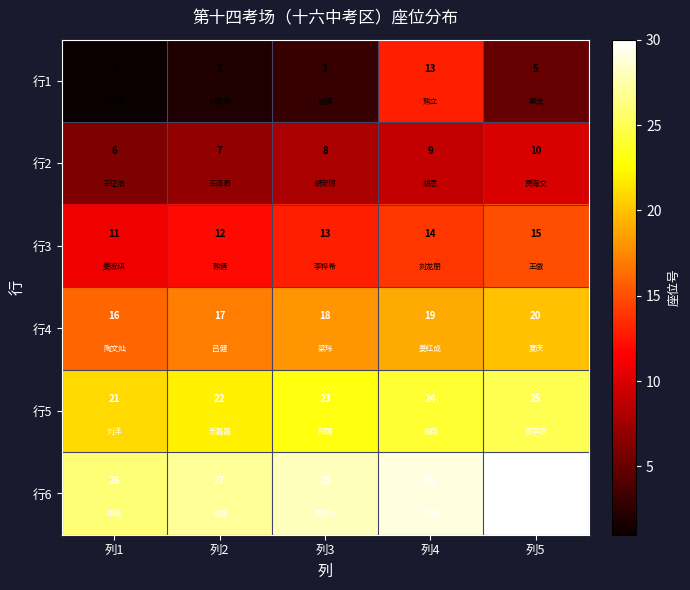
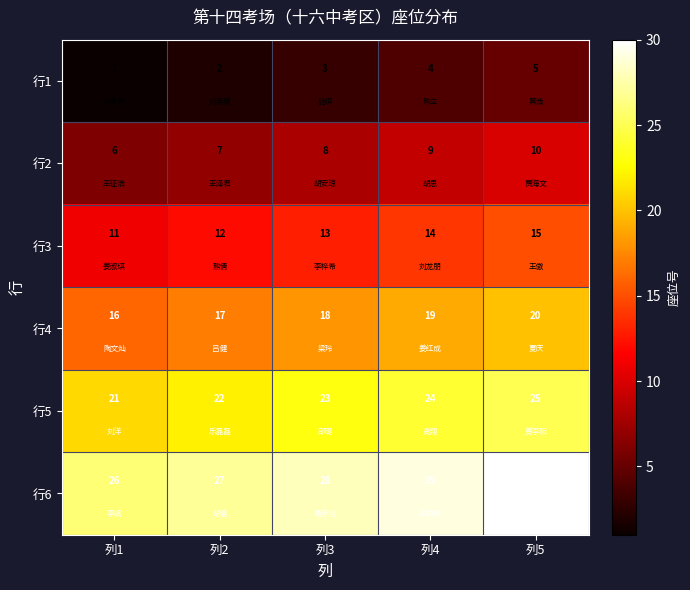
行1, 列4: 13 -> 4
